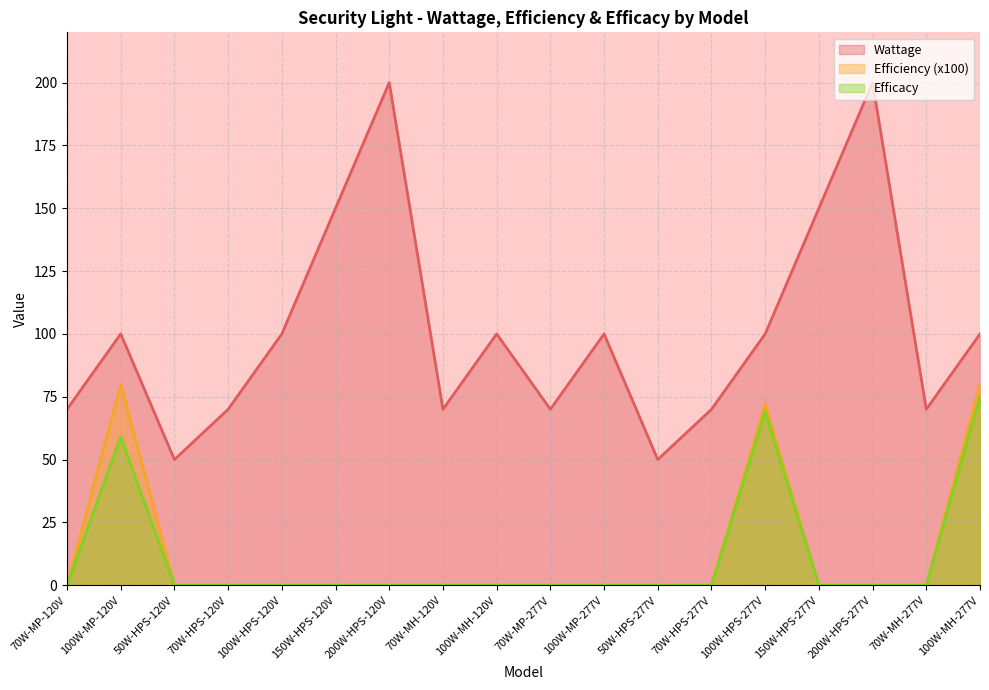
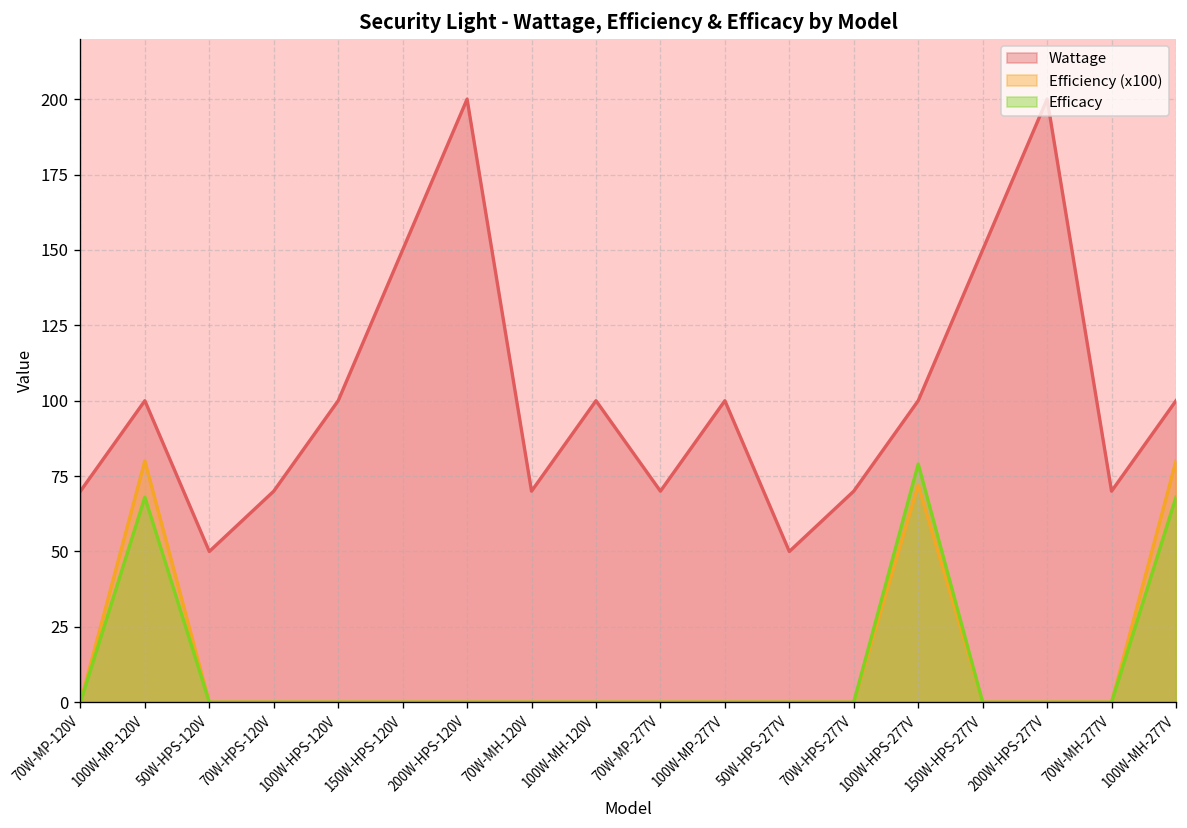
Efficacy, 100W-MP-120V: 59 -> 68
Efficacy, 100W-HPS-277V: 69 -> 79
Efficacy, 100W-MH-277V: 75 -> 68
